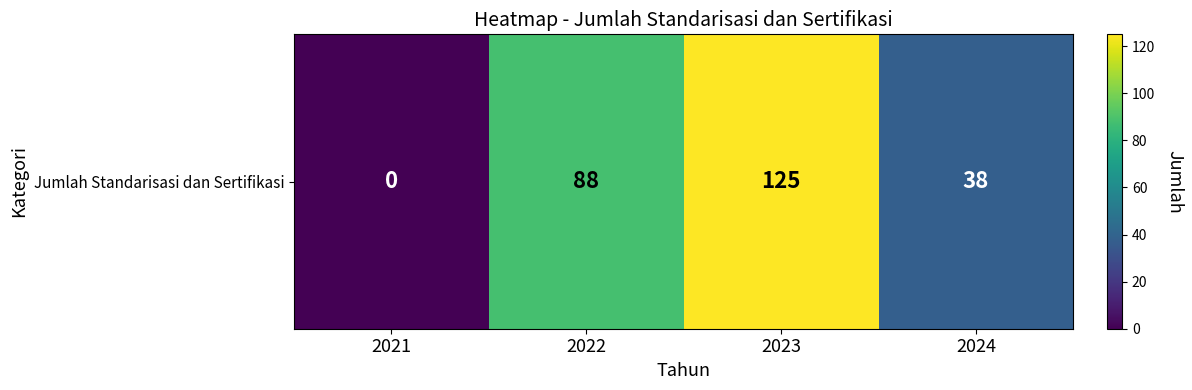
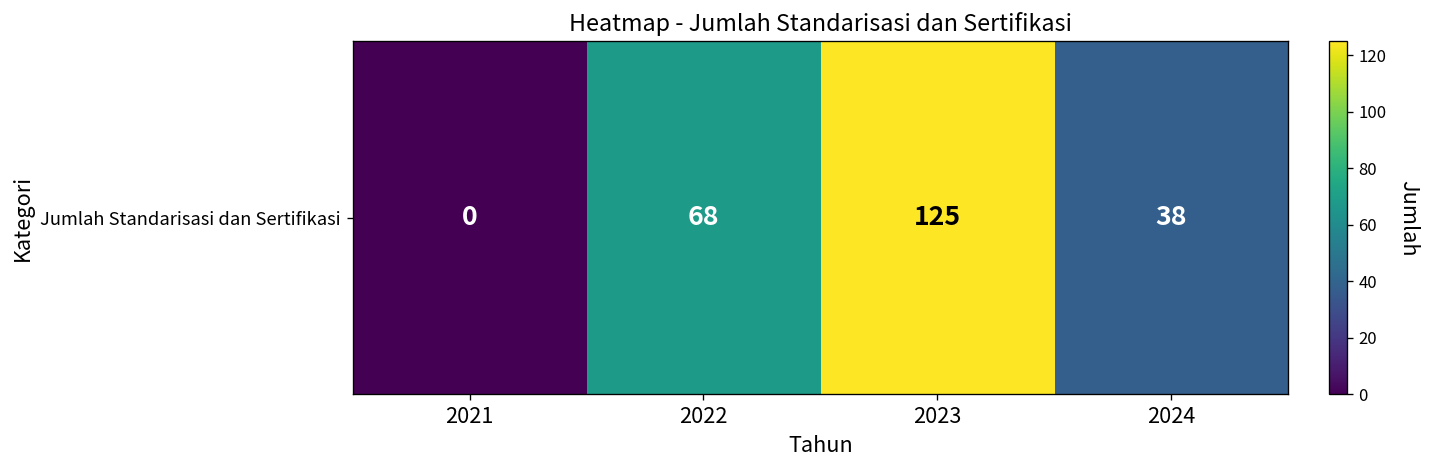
Jumlah Standarisasi dan Sertifikasi, 2022: 88 -> 68
